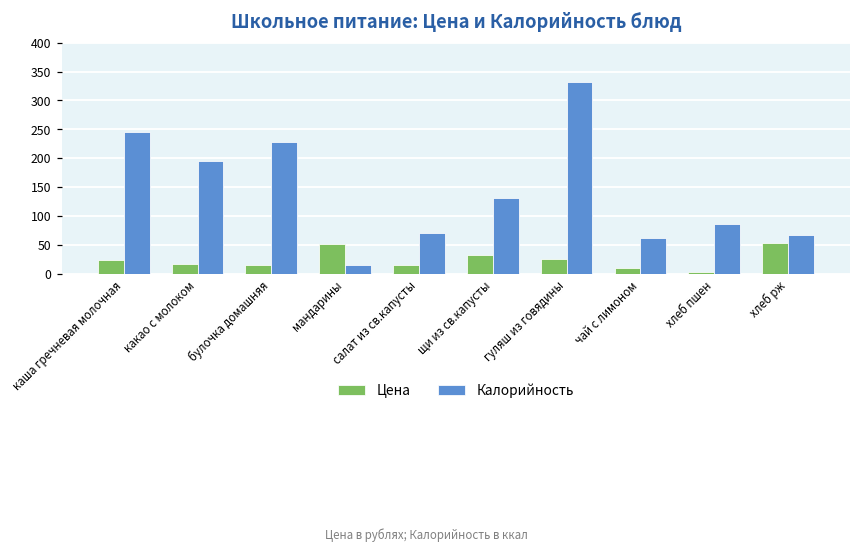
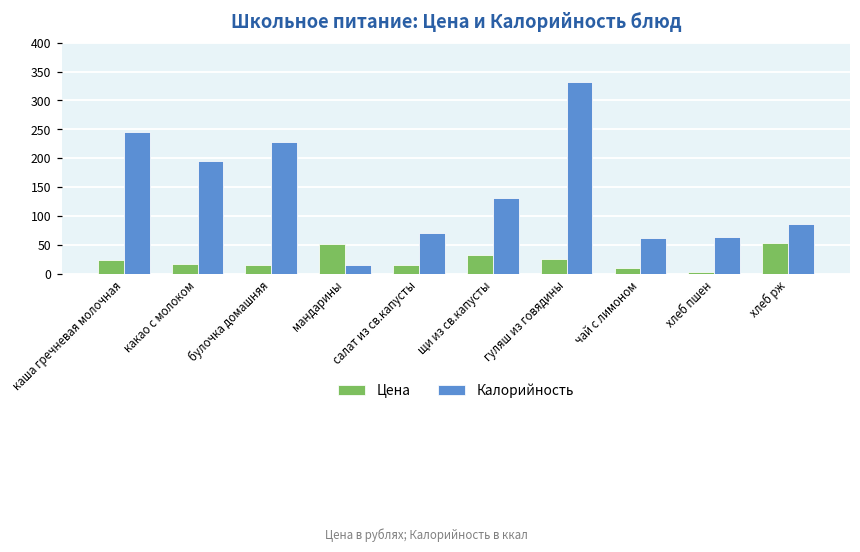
Калорийность, хлеб пшен: 90 -> 60
Калорийность, хлеб рж: 70 -> 90
